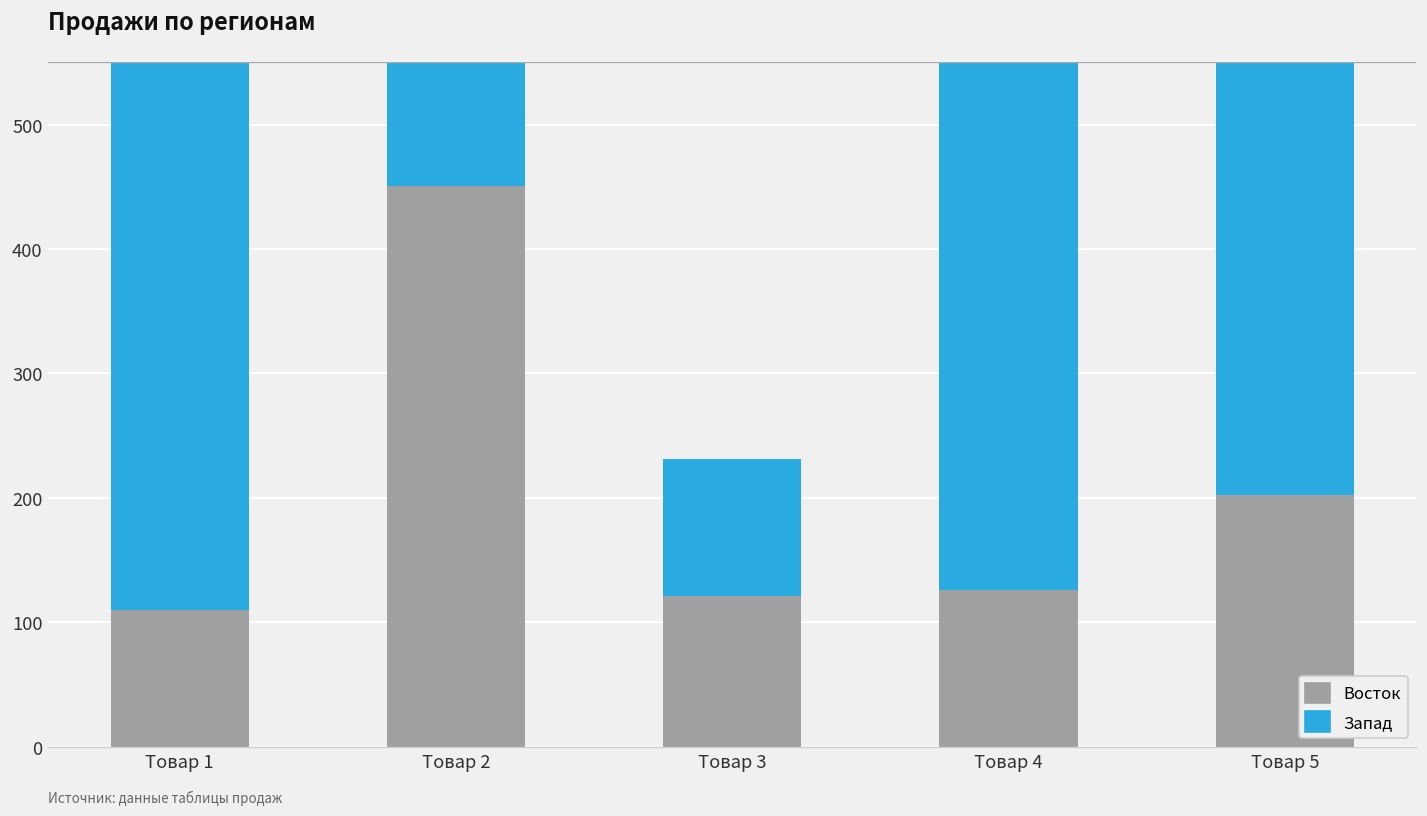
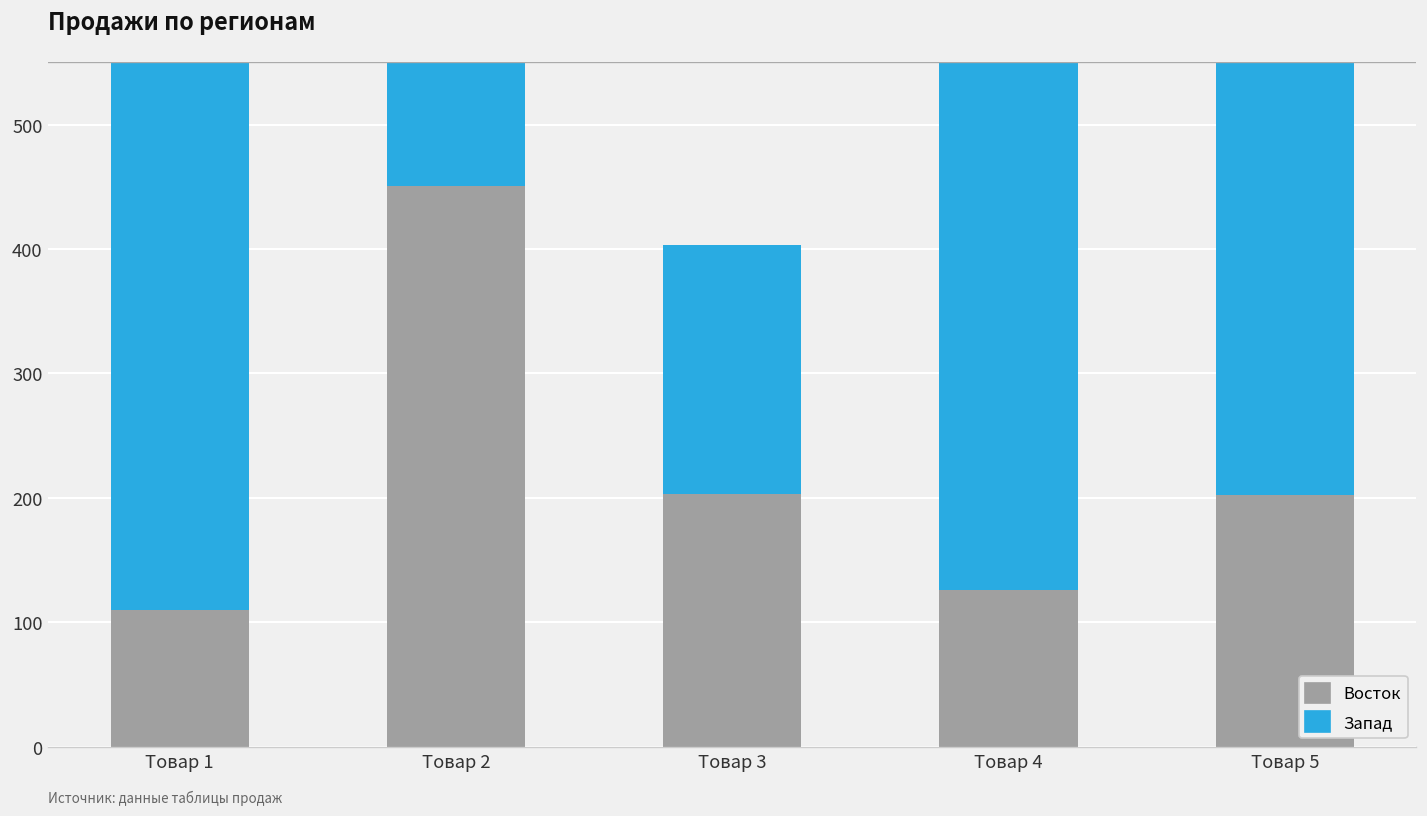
Восток, Товар 3: 121 -> 203
Запад, Товар 3: 110 -> 200
